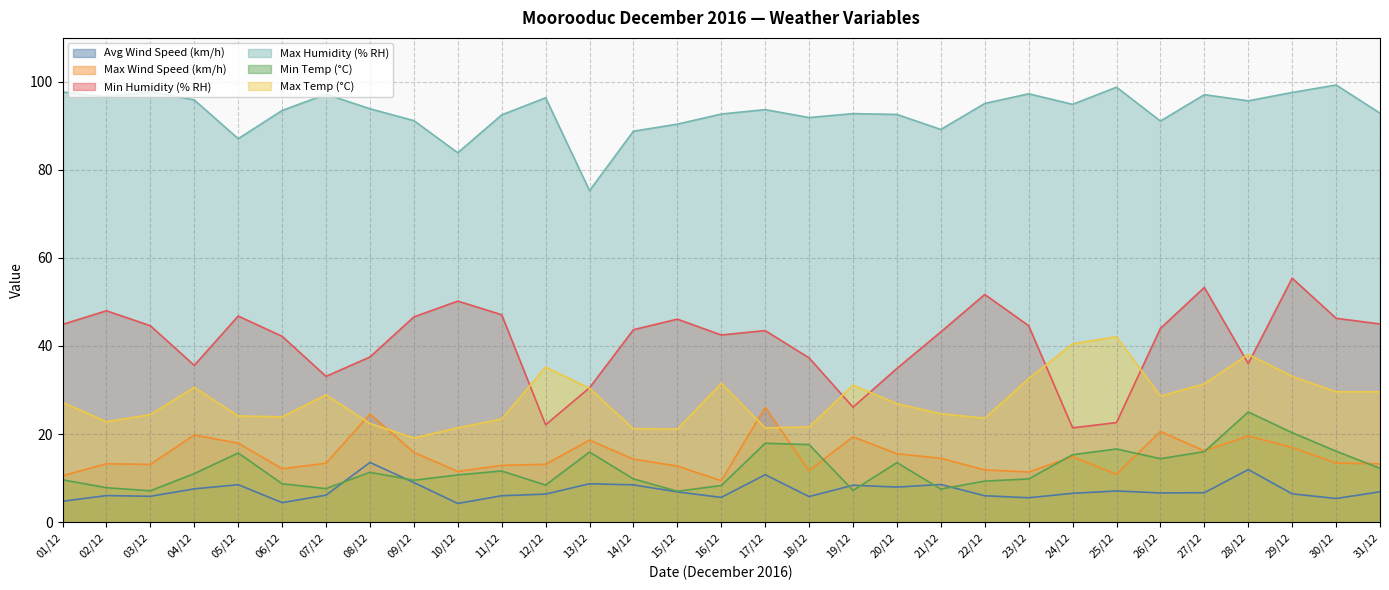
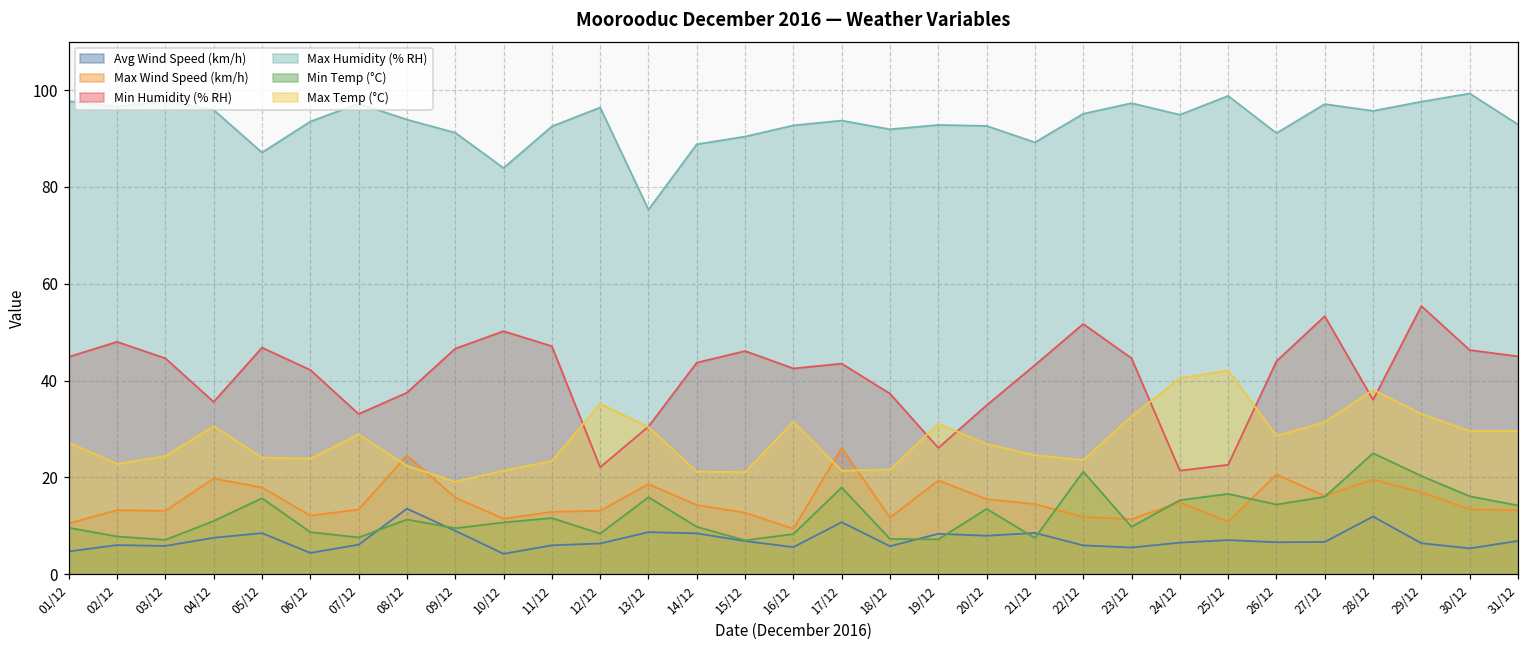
Min Temp (°C), 18/12: 18 -> 7
Min Temp (°C), 22/12: 9 -> 21
Min Temp (°C), 31/12: 12 -> 14
